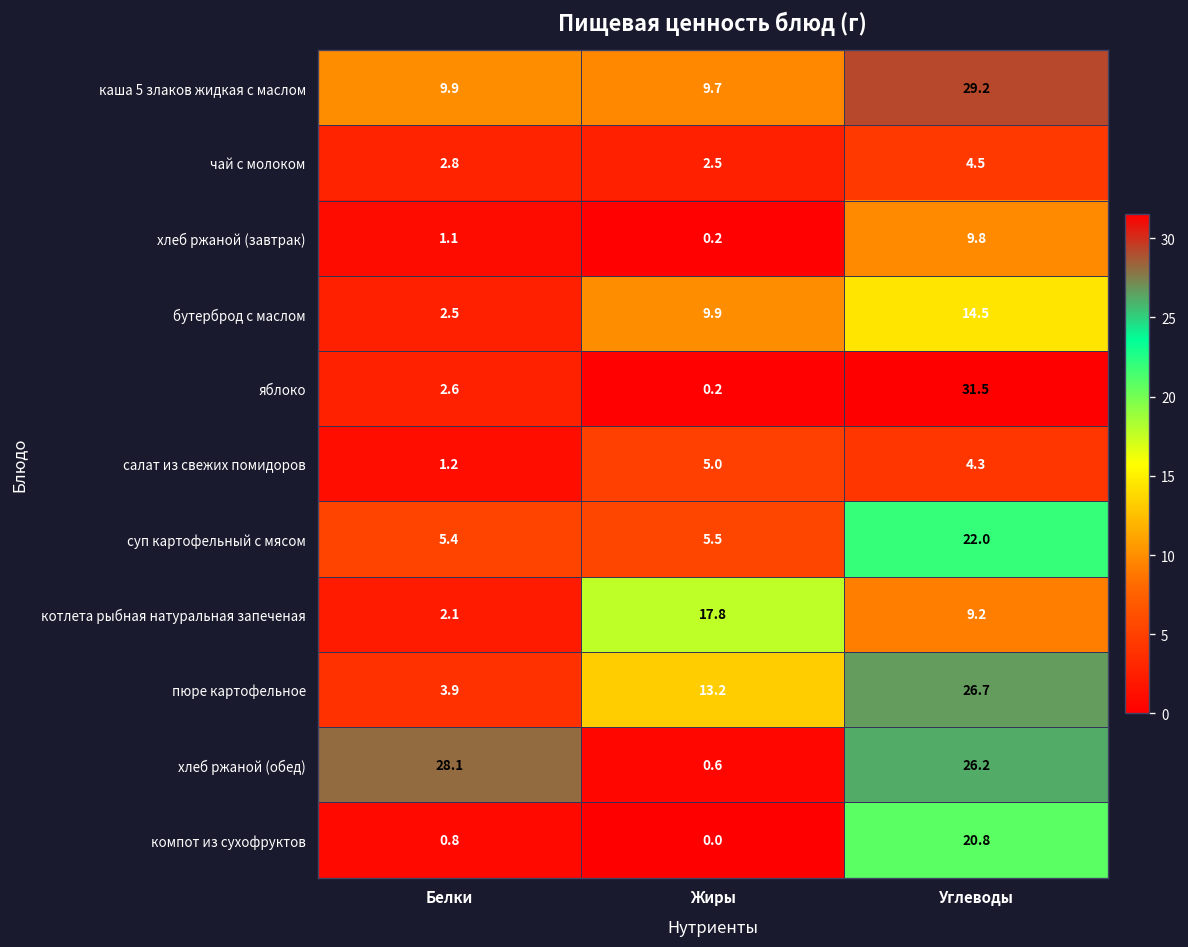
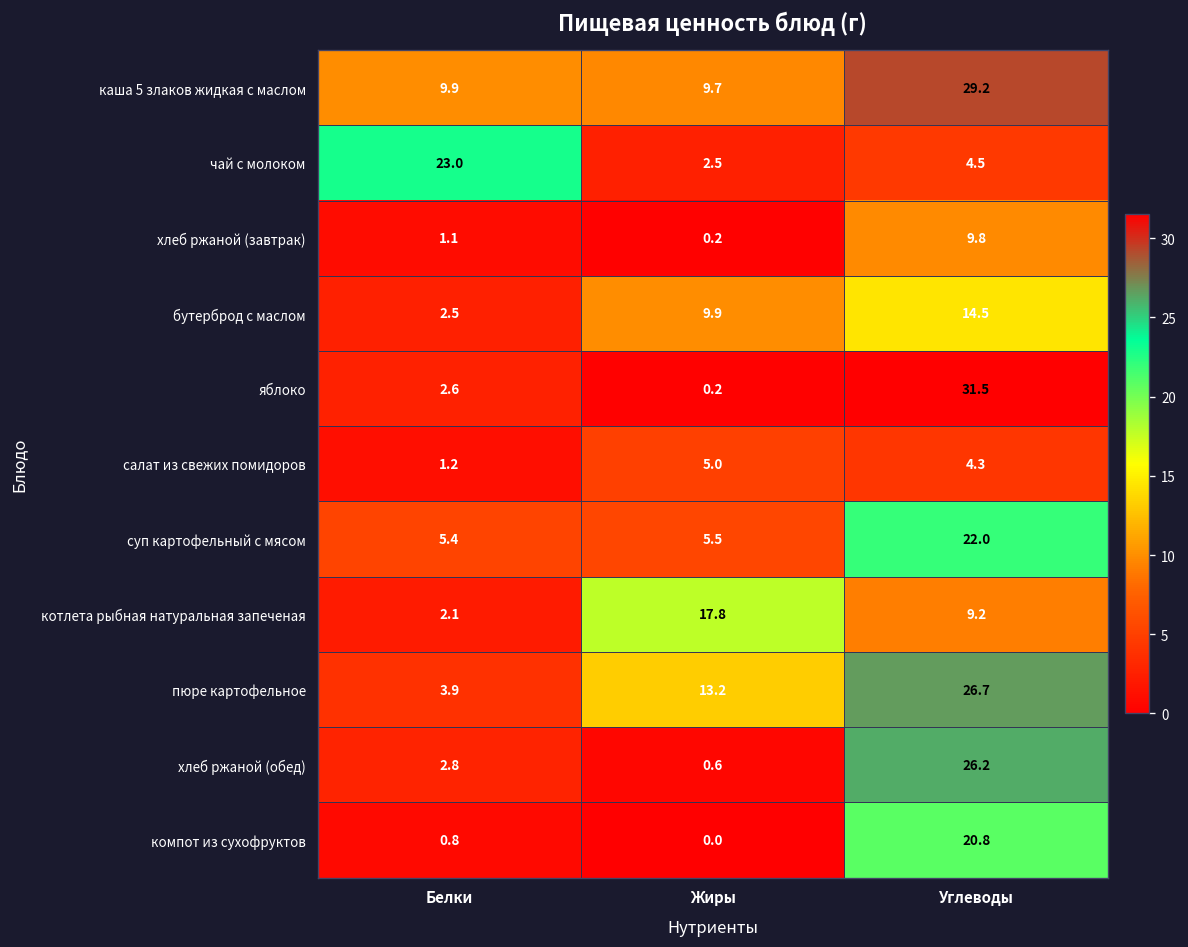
чай с молоком, Белки: 2.8 -> 23.0
хлеб ржаной (обед), Белки: 28.1 -> 2.8
